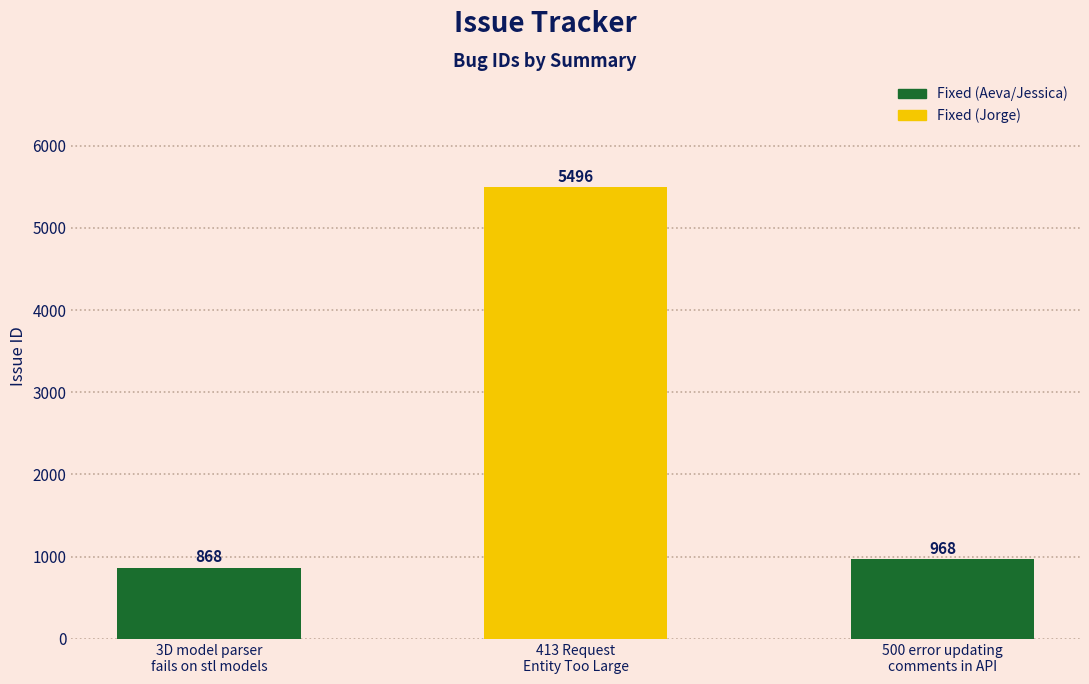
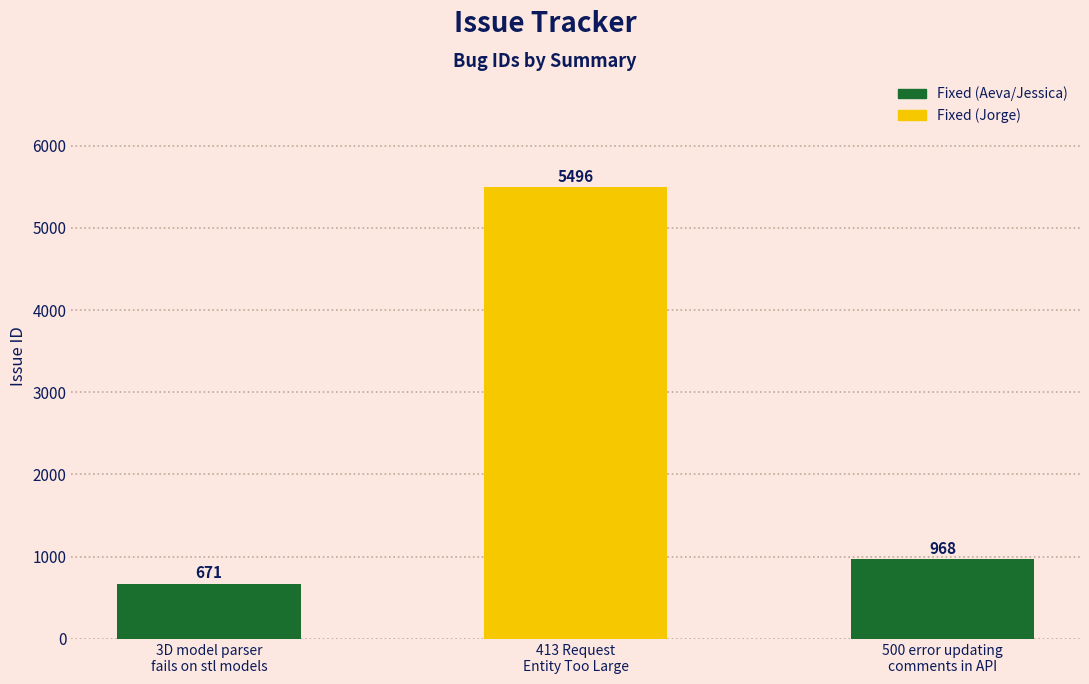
3D model parser fails on stl models: 868 -> 671
